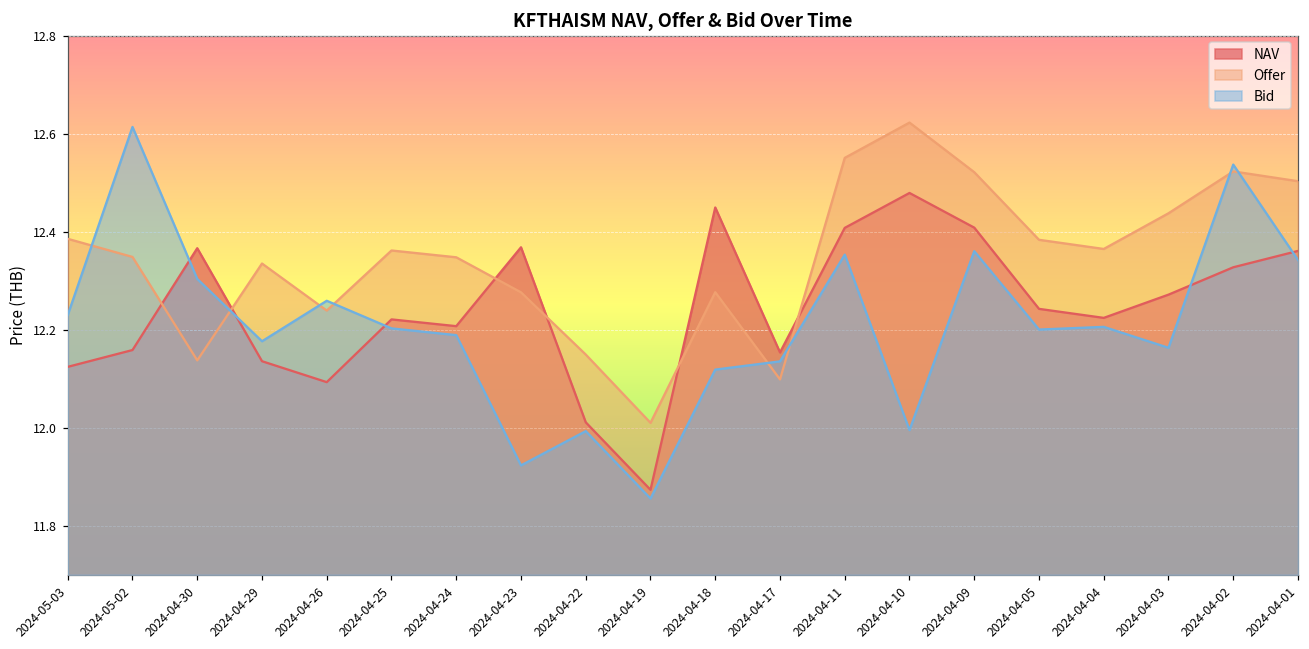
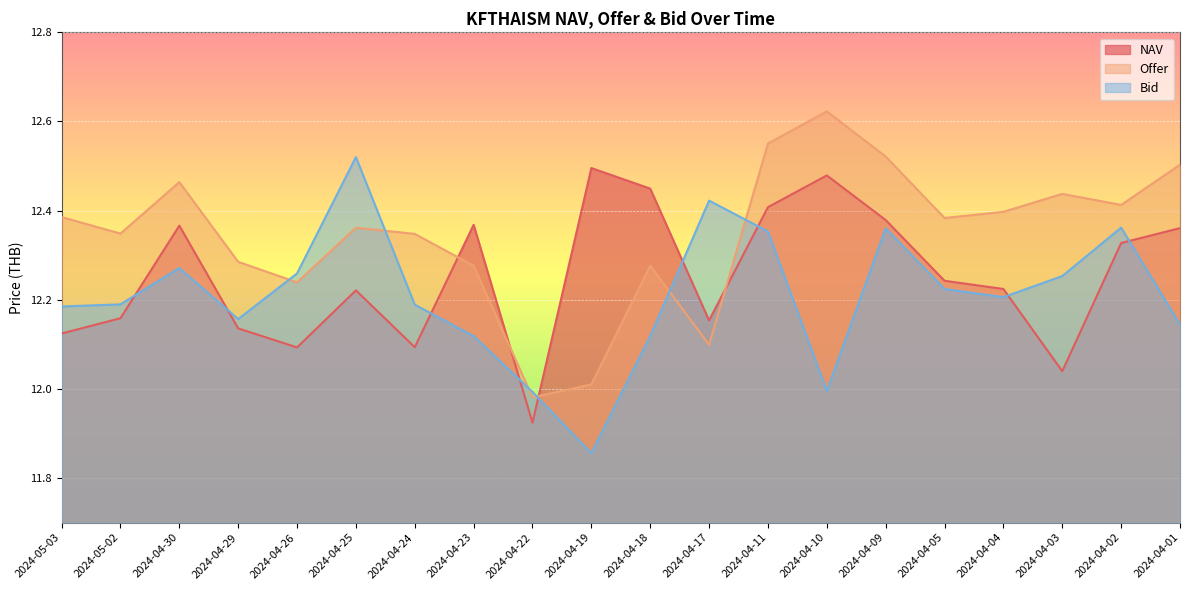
Bid, 2024-05-03: 12.23 -> 12.18
Bid, 2024-05-02: 12.61 -> 12.19
Offer, 2024-04-30: 12.14 -> 12.46
Bid, 2024-04-30: 12.30 -> 12.27
Offer, 2024-04-29: 12.34 -> 12.29
Bid, 2024-04-29: 12.18 -> 12.16
Bid, 2024-04-25: 12.20 -> 12.52
NAV, 2024-04-24: 12.21 -> 12.09
Bid, 2024-04-23: 11.92 -> 12.12
NAV, 2024-04-22: 12.01 -> 11.92
Offer, 2024-04-22: 12.15 -> 11.98
NAV, 2024-04-19: 11.87 -> 12.50
Bid, 2024-04-17: 12.14 -> 12.42
NAV, 2024-04-09: 12.41 -> 12.38
Bid, 2024-04-05: 12.20 -> 12.22
Offer, 2024-04-04: 12.36 -> 12.40
NAV, 2024-04-03: 12.27 -> 12.04
Bid, 2024-04-03: 12.16 -> 12.25
Offer, 2024-04-02: 12.52 -> 12.41
Bid, 2024-04-02: 12.54 -> 12.36
Bid, 2024-04-01: 12.34 -> 12.14
